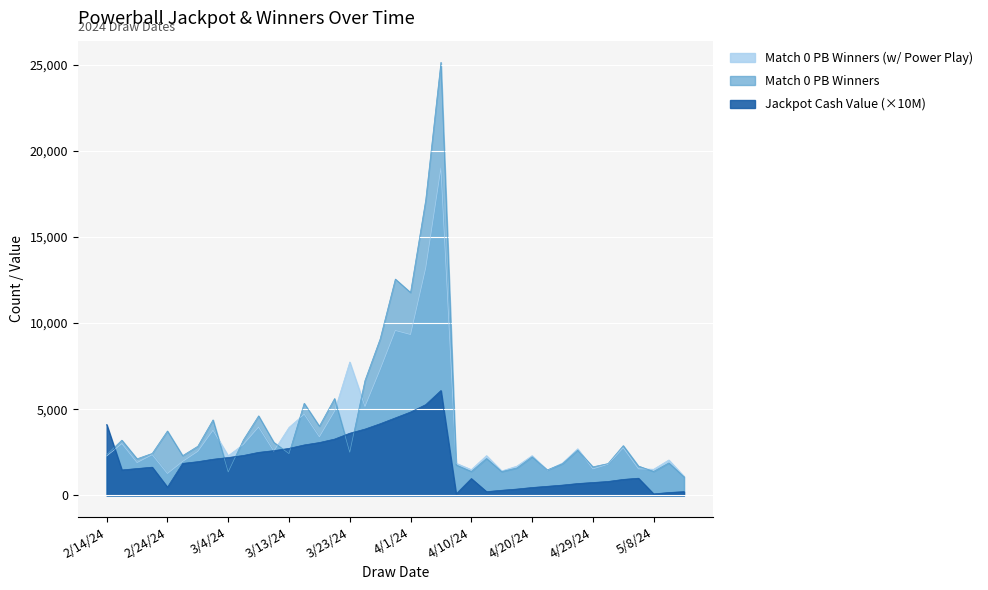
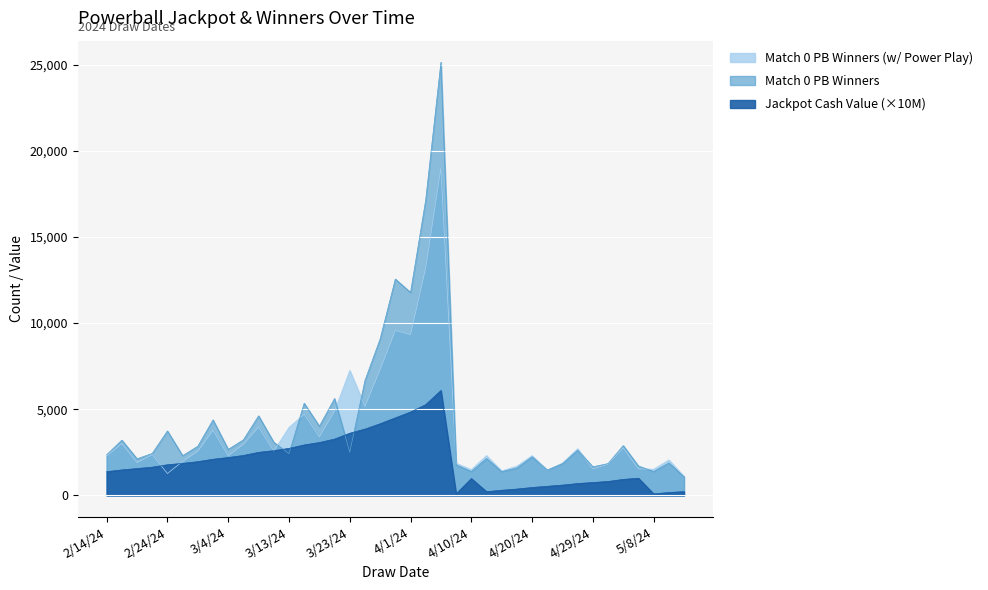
Jackpot Cash Value (×10M), 2/14/24: 4,100 -> 1,400
Jackpot Cash Value (×10M), 2/24/24: 500 -> 1,800
Match 0 PB Winners, 3/4/24: 1,400 -> 2,700
Match 0 PB Winners (w/ Power Play), 3/23/24: 7,700 -> 7,300
